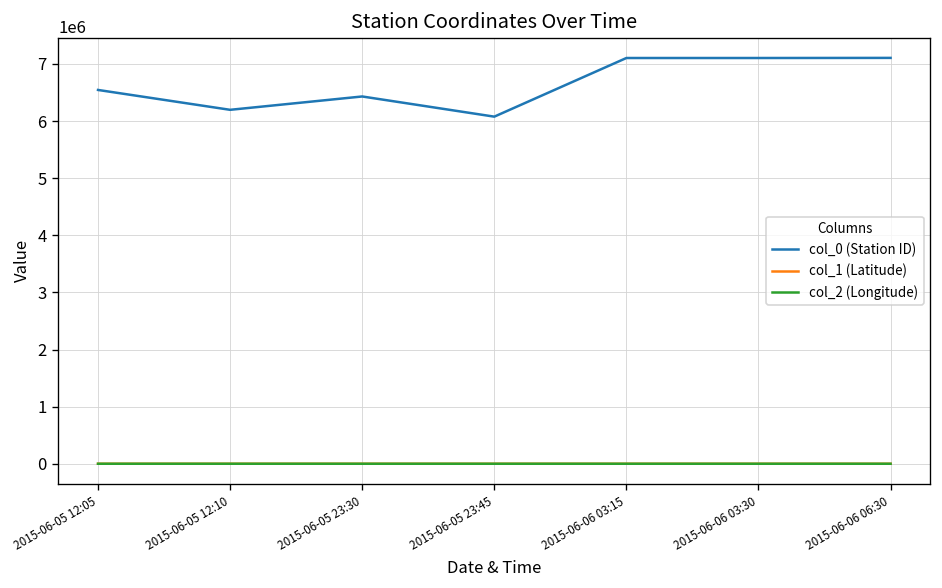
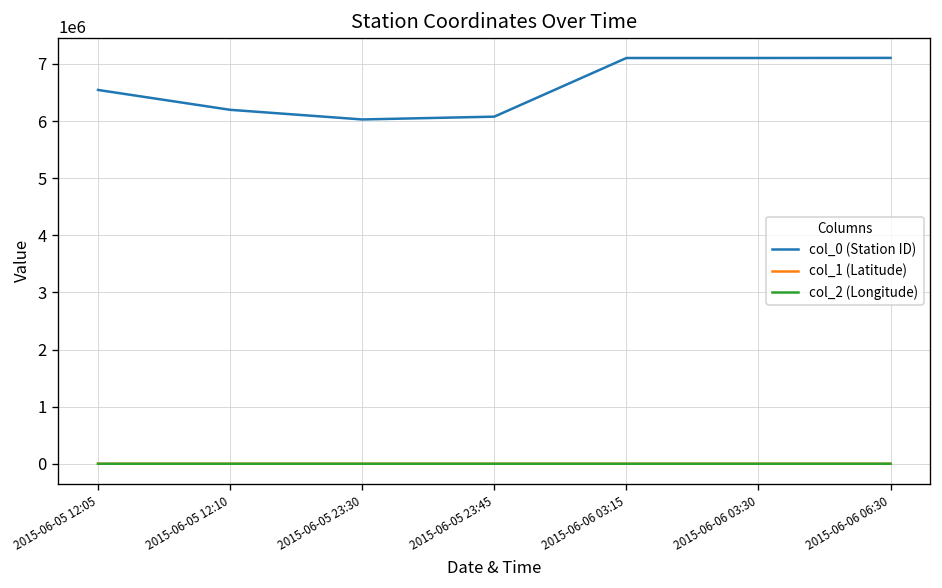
col_0 (Station ID), 2015-06-05 23:30: 6400000 -> 6000000
